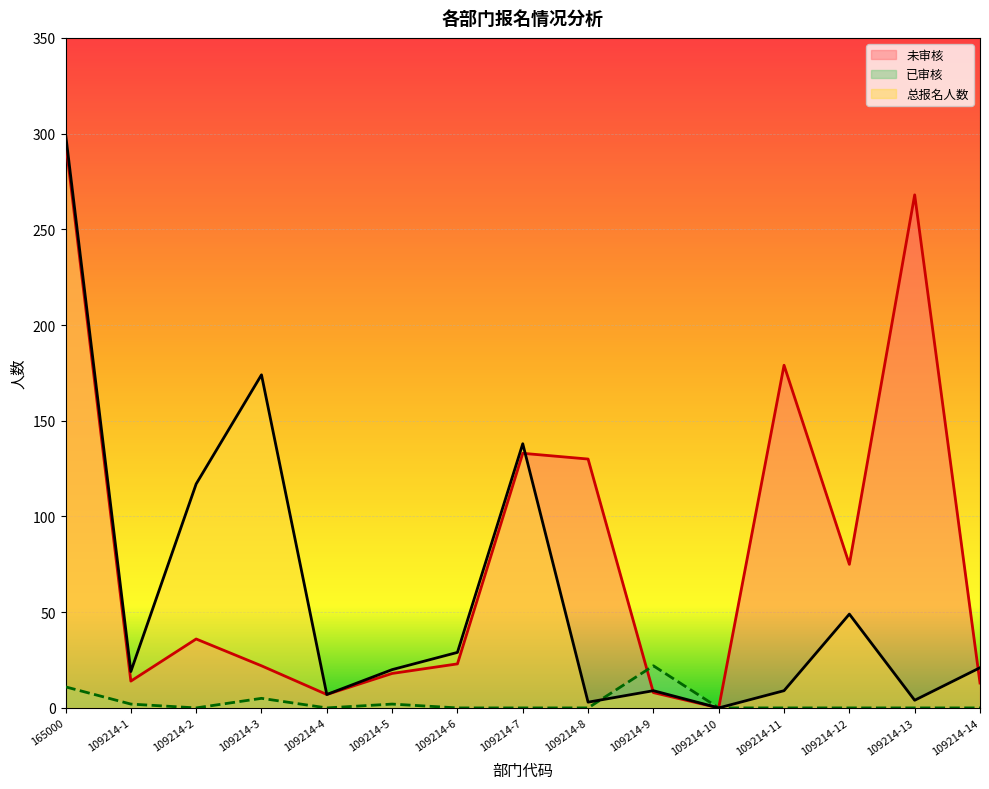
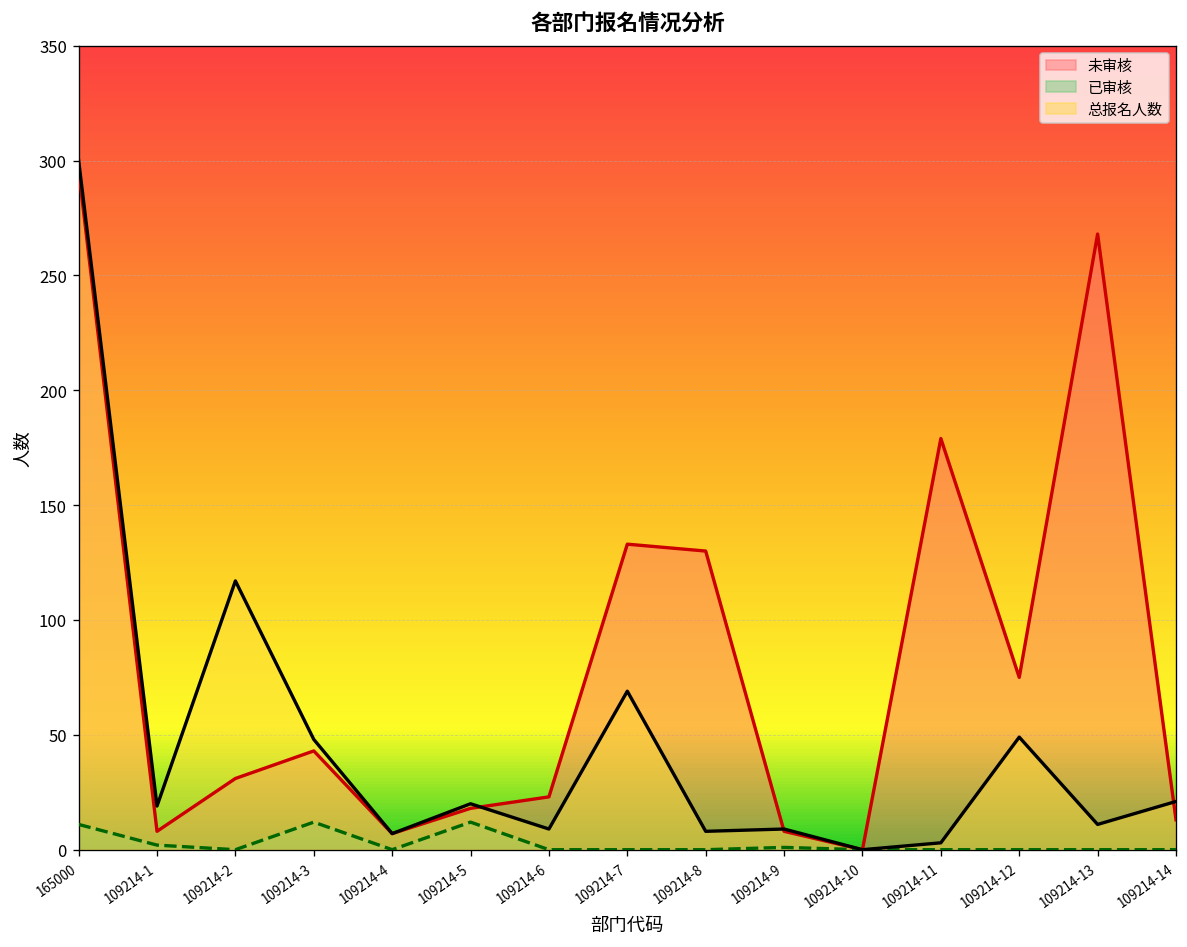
未审核, 109214-1: 14 -> 8
未审核, 109214-2: 36 -> 31
未审核, 109214-3: 22 -> 43
已审核, 109214-3: 5 -> 12
总报名人数, 109214-3: 174 -> 48
已审核, 109214-5: 2 -> 12
总报名人数, 109214-6: 29 -> 9
总报名人数, 109214-7: 138 -> 69
总报名人数, 109214-8: 3 -> 8
已审核, 109214-9: 22 -> 1
总报名人数, 109214-11: 9 -> 3
总报名人数, 109214-13: 4 -> 11
